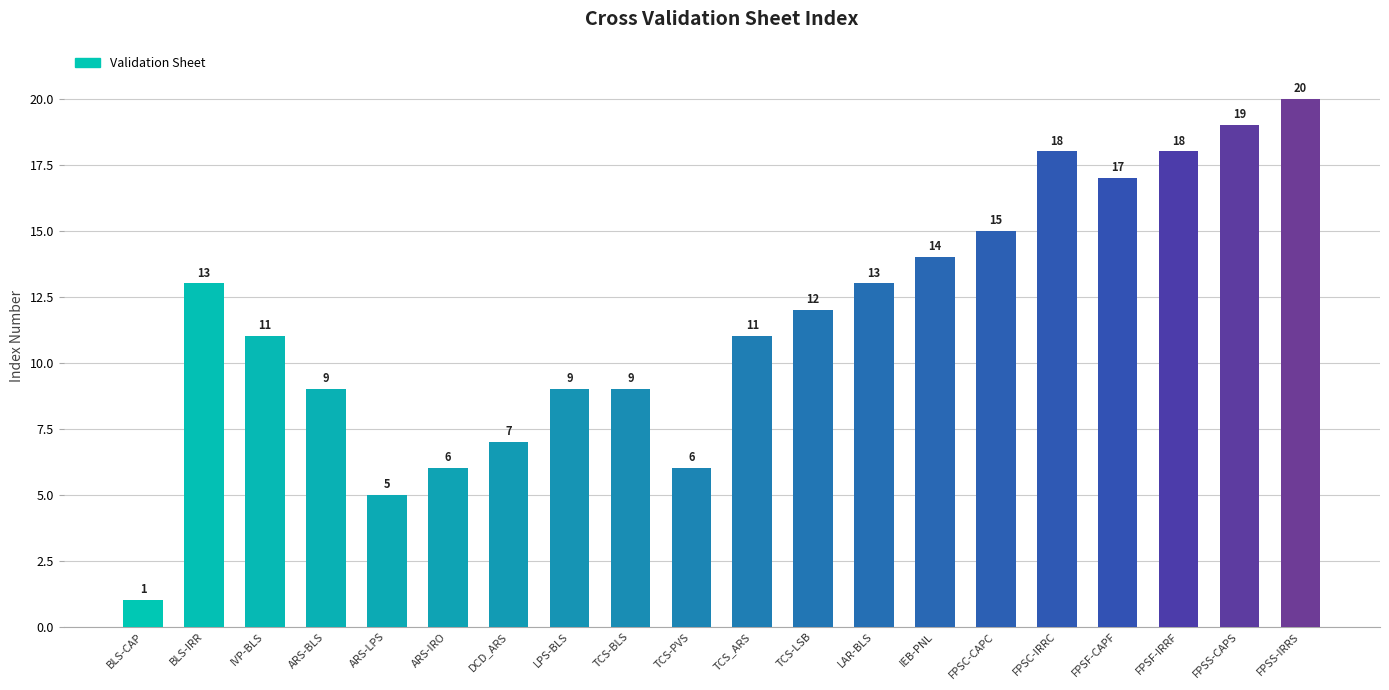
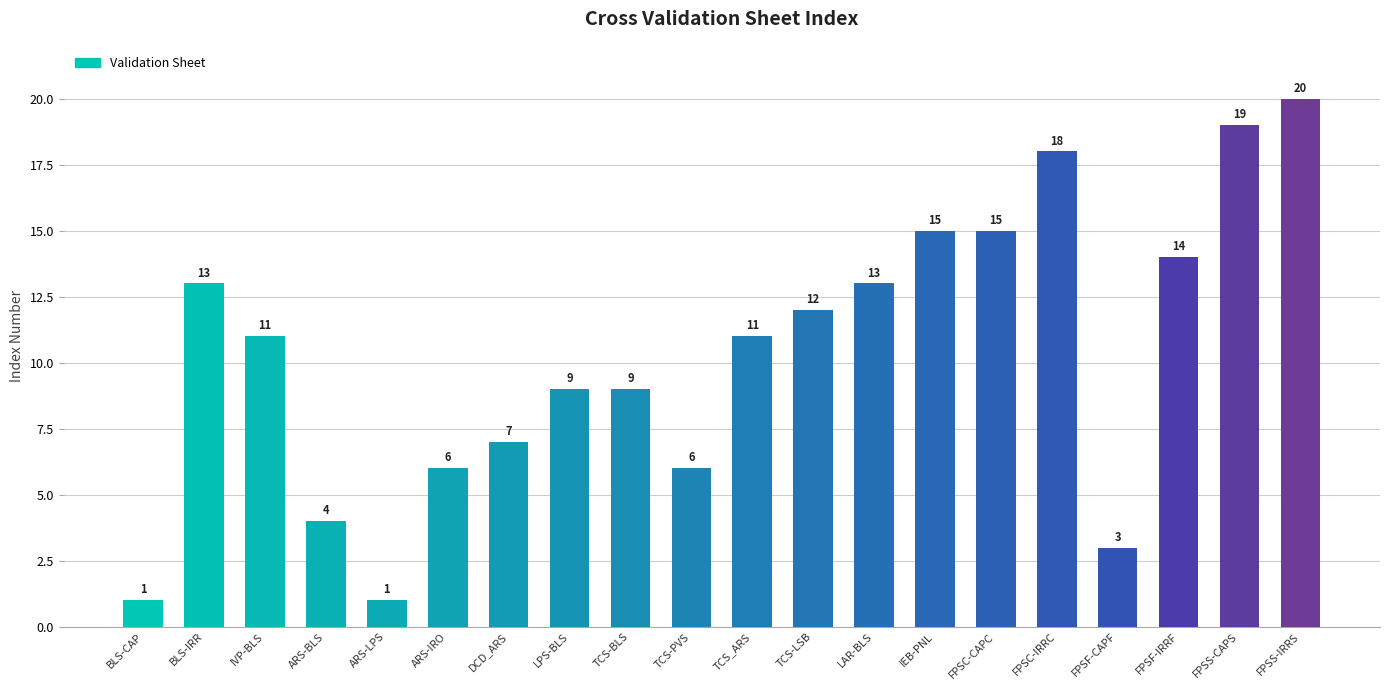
ARS-BLS: 9 -> 4
ARS-LPS: 5 -> 1
IEB-PNL: 14 -> 15
FPSF-CAPF: 17 -> 3
FPSF-IRRF: 18 -> 14
